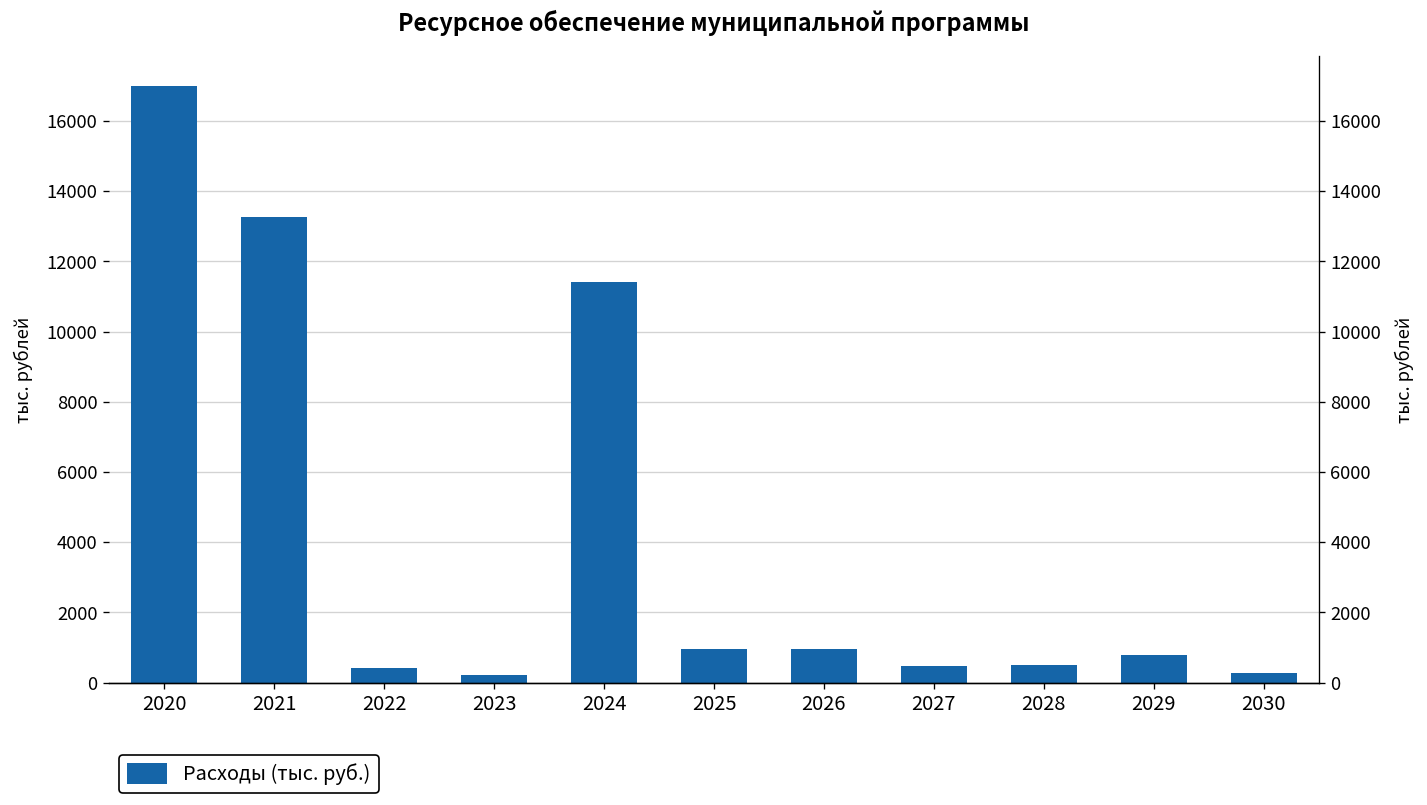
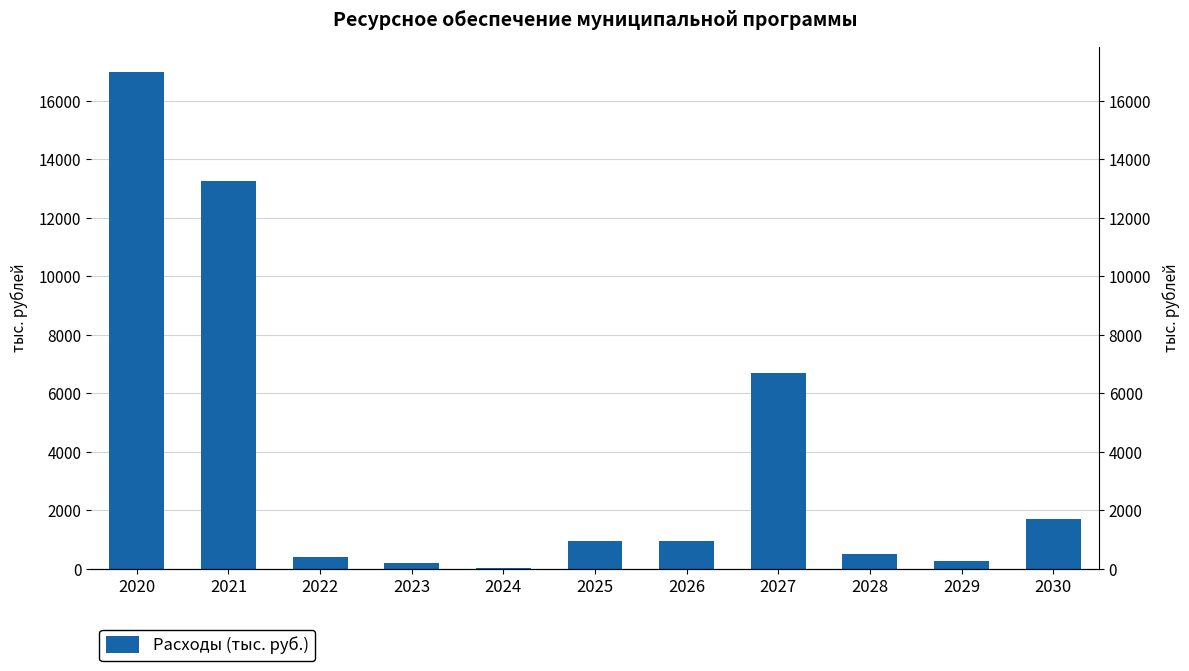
2024: 11400 -> 0
2027: 500 -> 6700
2029: 800 -> 300
2030: 300 -> 1700
